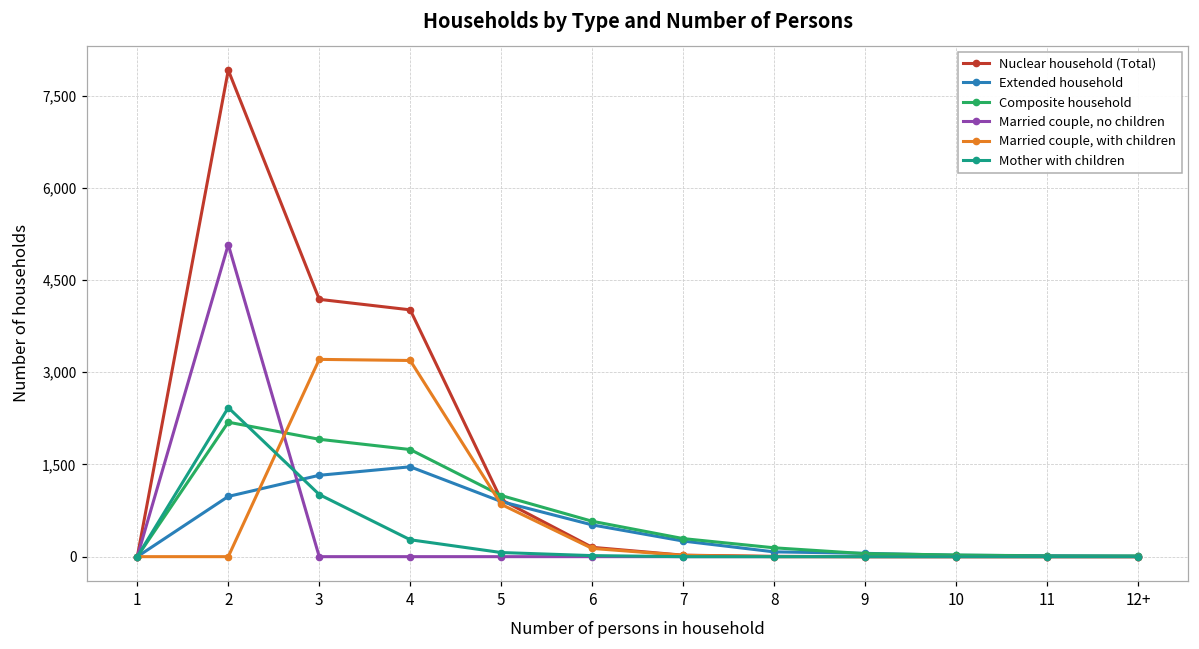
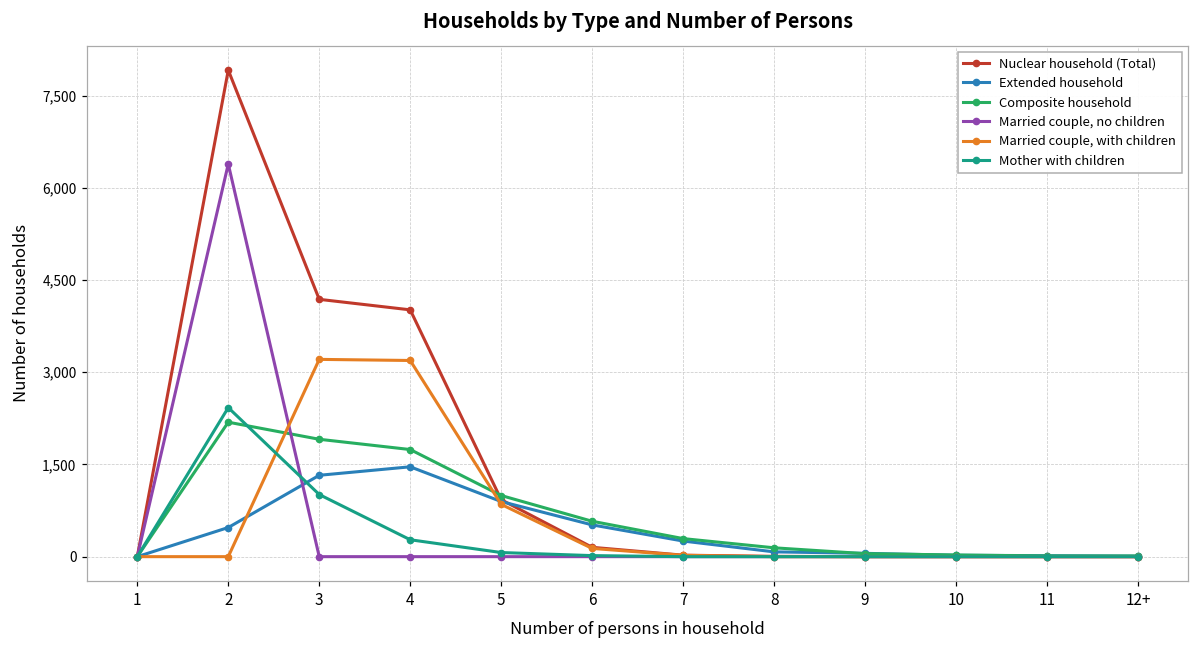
Extended household, 2: 1,000 -> 500
Married couple, no children, 2: 5,100 -> 6,400
